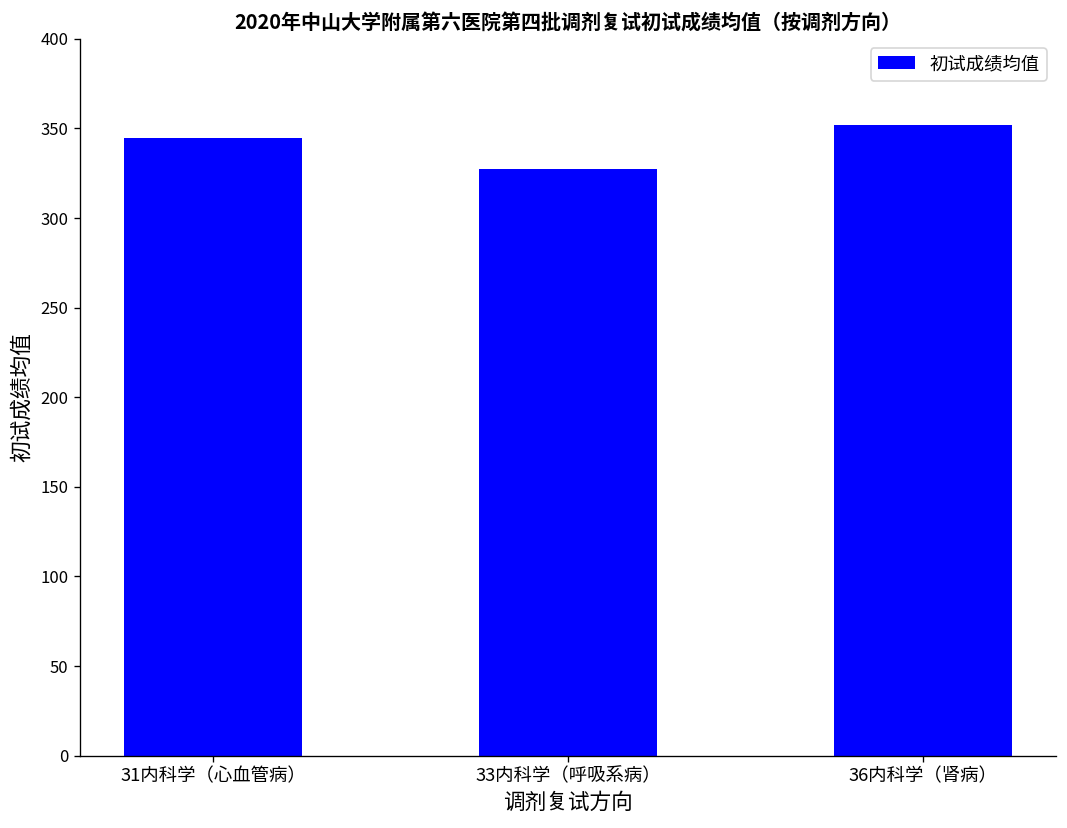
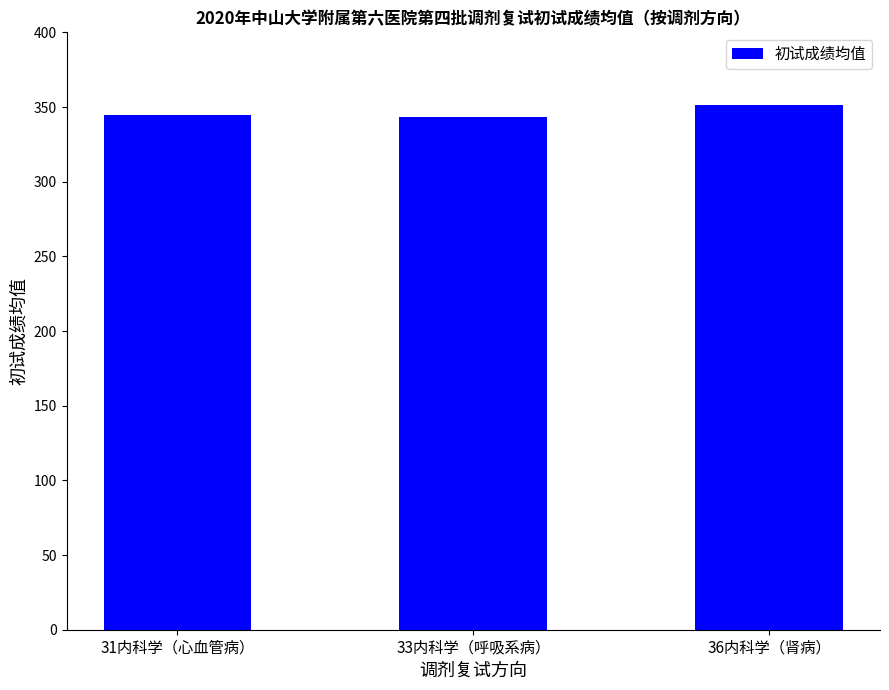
33内科学（呼吸系病）: 327 -> 343
